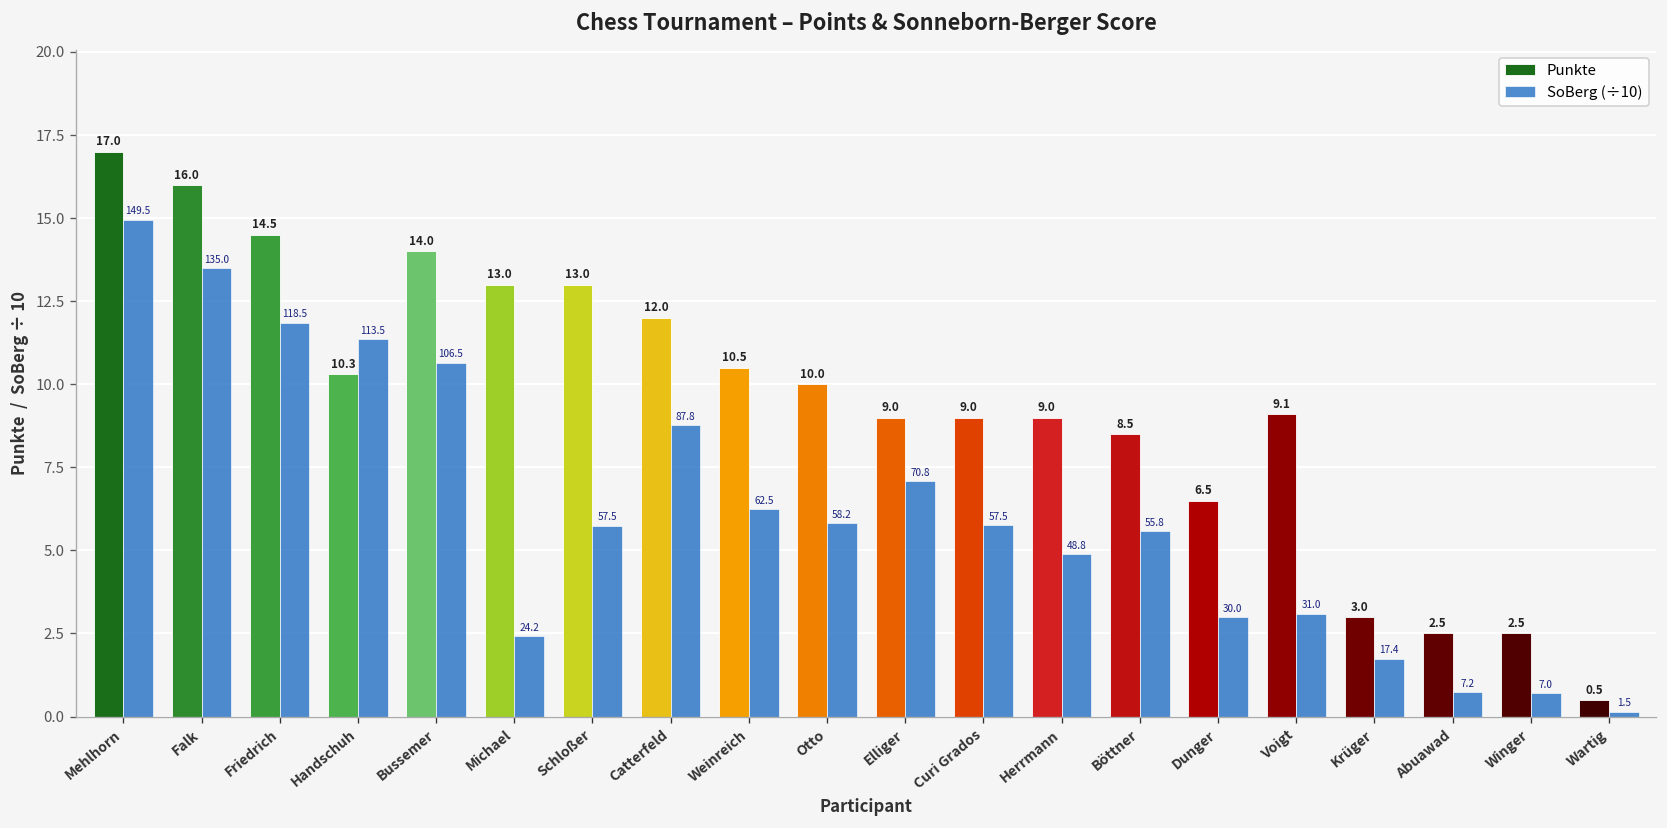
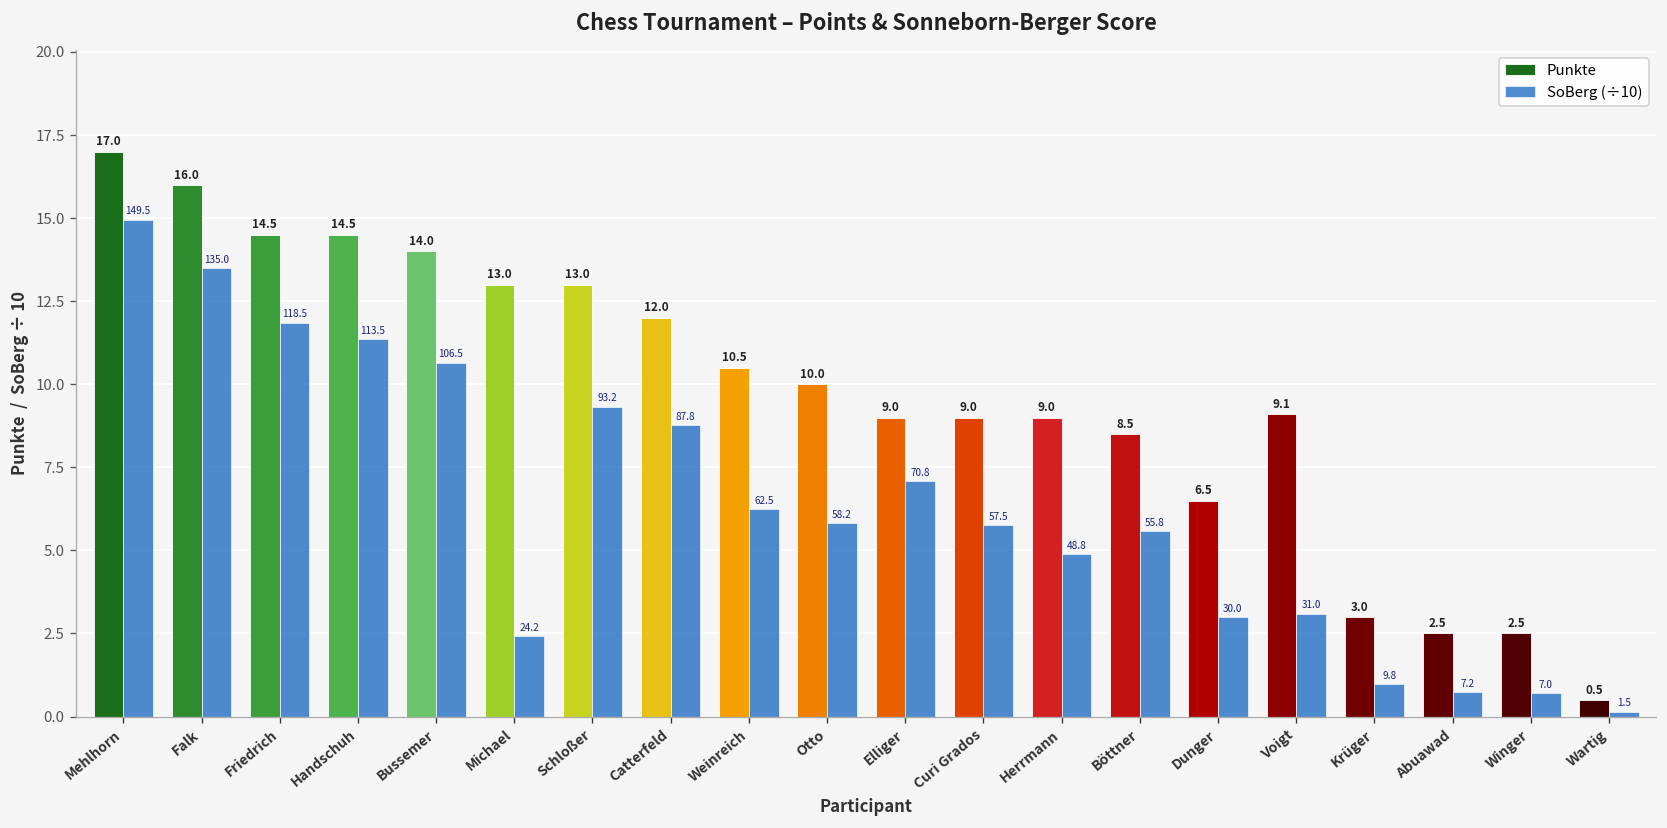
Punkte, Handschuh: 10.3 -> 14.5
SoBerg (÷10), Schloßer: 57.5 -> 93.2
SoBerg (÷10), Krüger: 17.4 -> 9.8
